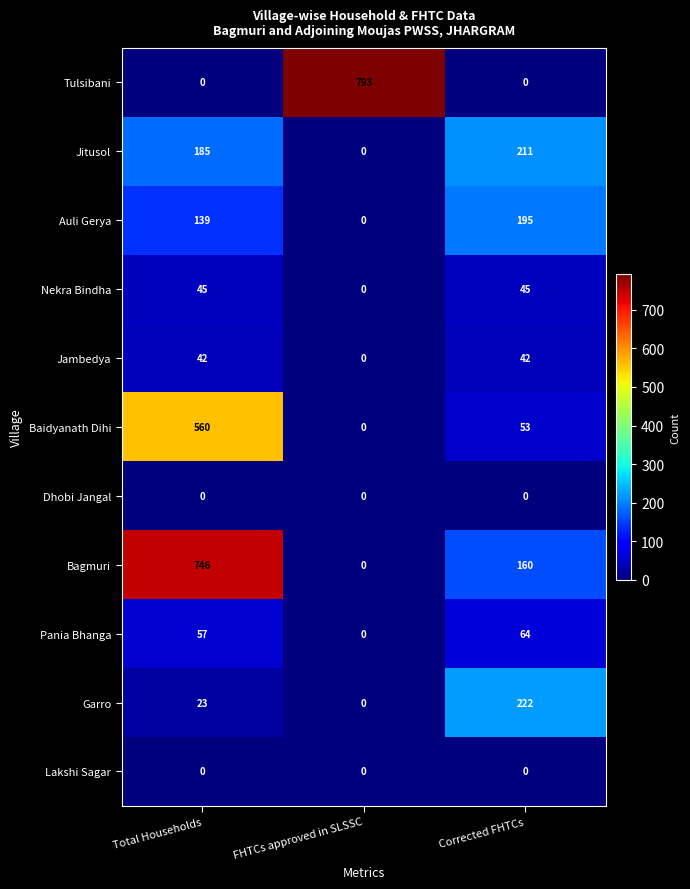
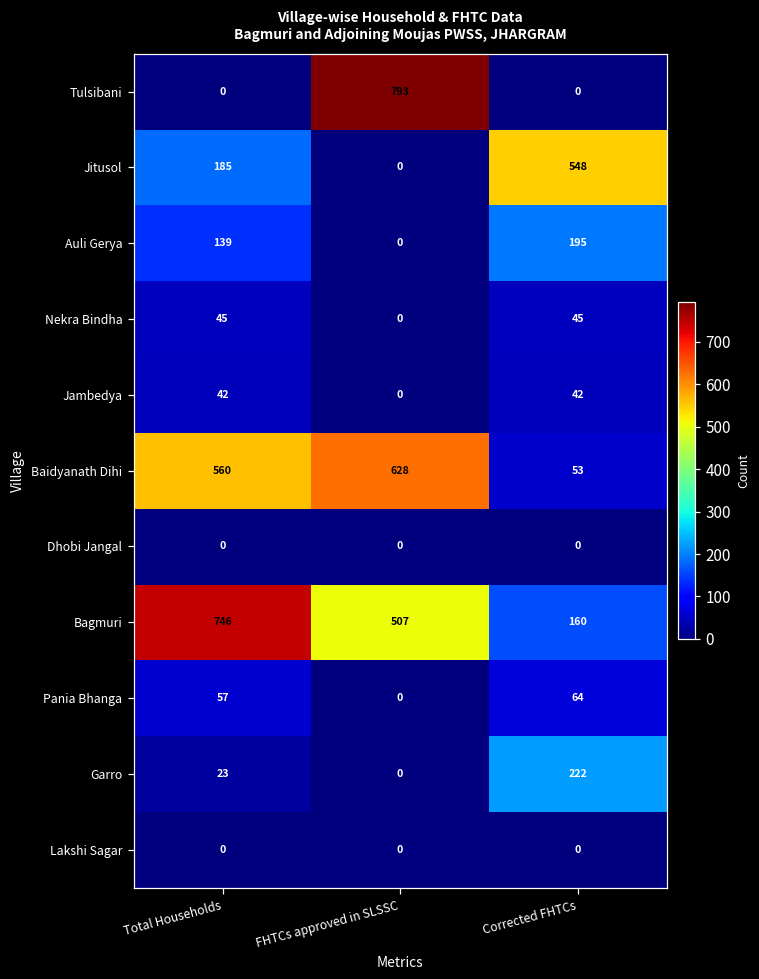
Jitusol, Corrected FHTCs: 211 -> 548
Baidyanath Dihi, FHTCs approved in SLSSC: 0 -> 628
Bagmuri, FHTCs approved in SLSSC: 0 -> 507
